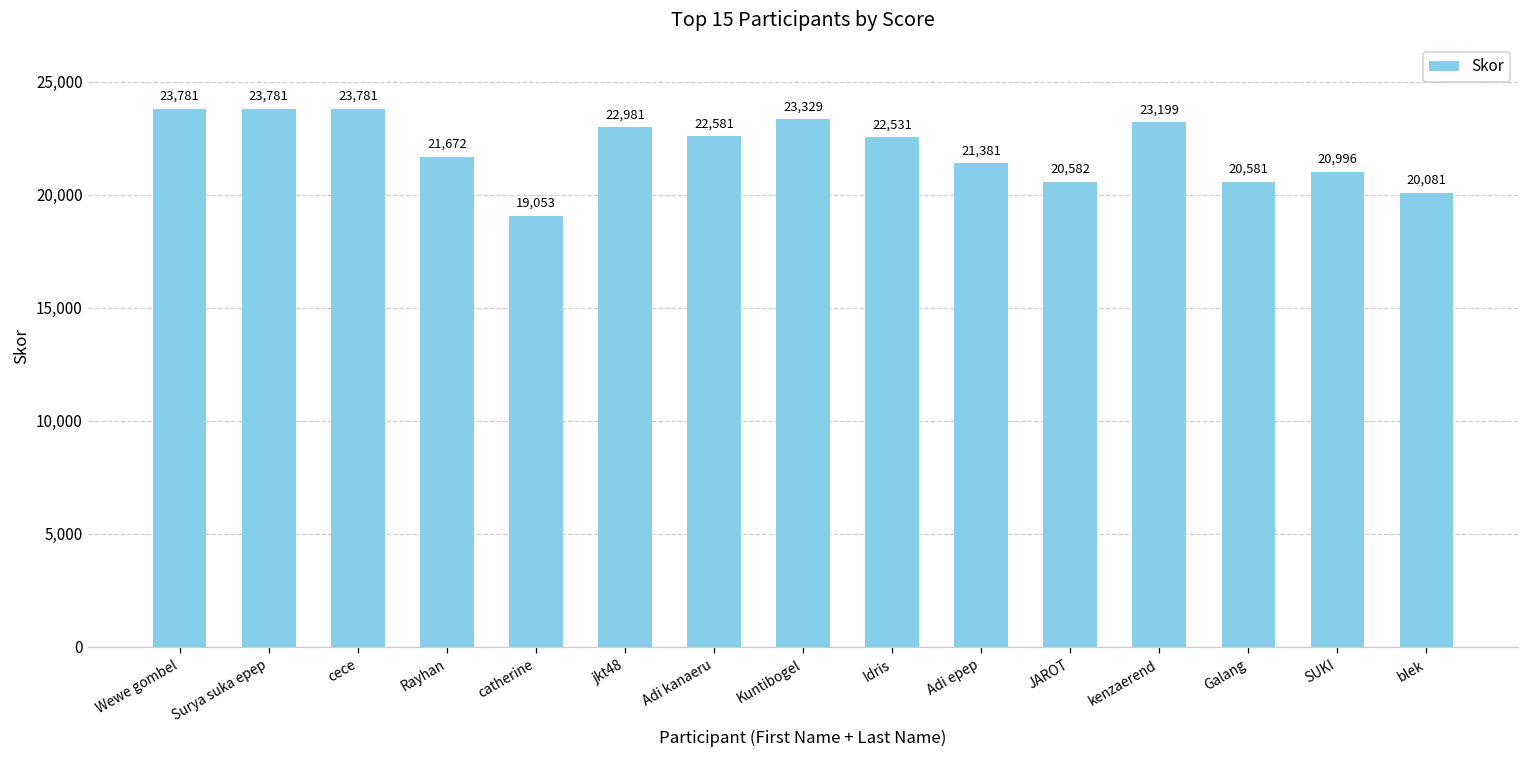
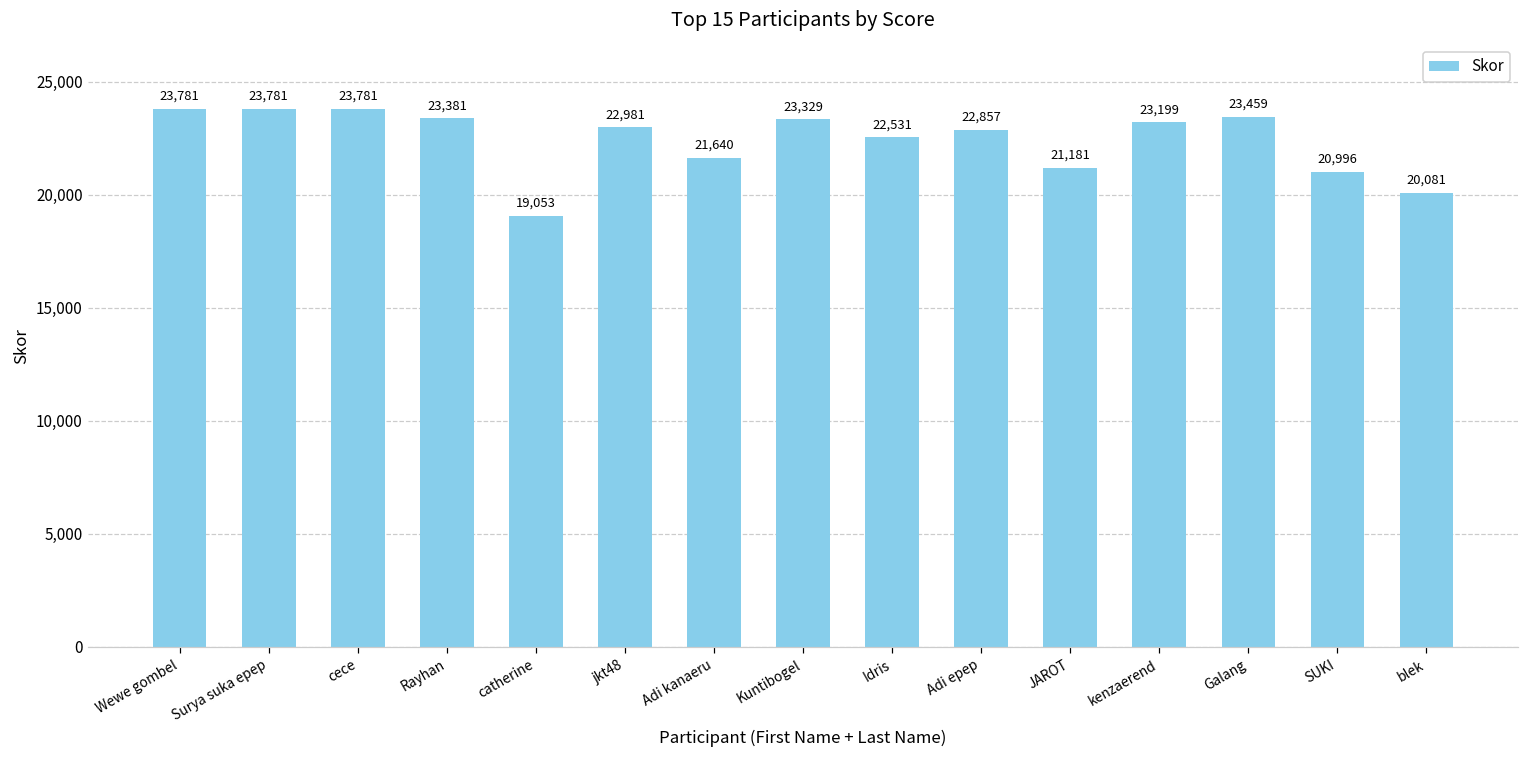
Rayhan: 21,672 -> 23,381
Adi kanaeru: 22,581 -> 21,640
Adi epep: 21,381 -> 22,857
JAROT: 20,582 -> 21,181
Galang: 20,581 -> 23,459
